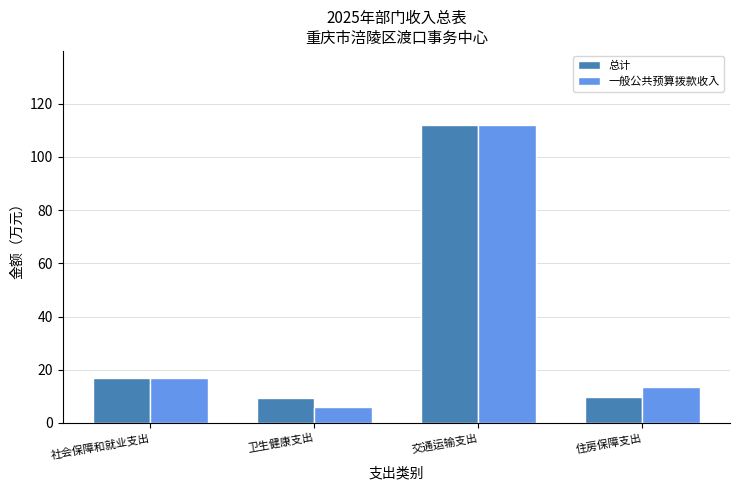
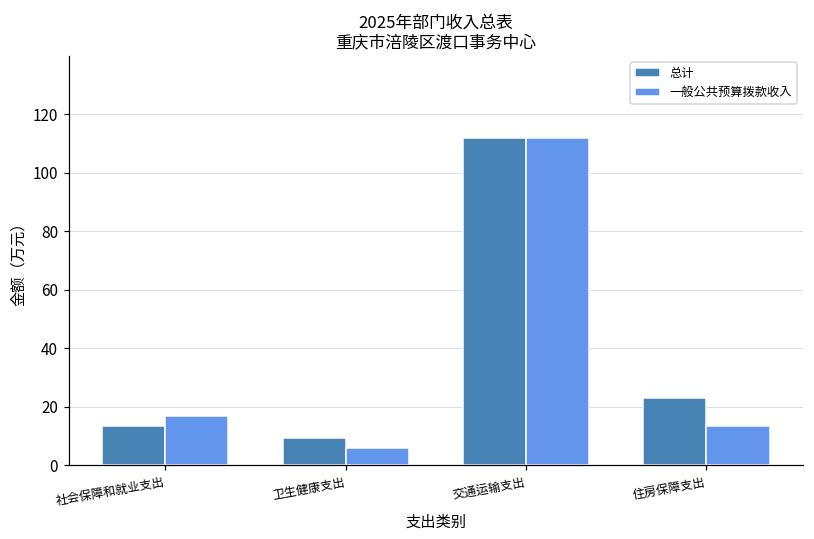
总计, 社会保障和就业支出: 17 -> 13
总计, 住房保障支出: 10 -> 23
